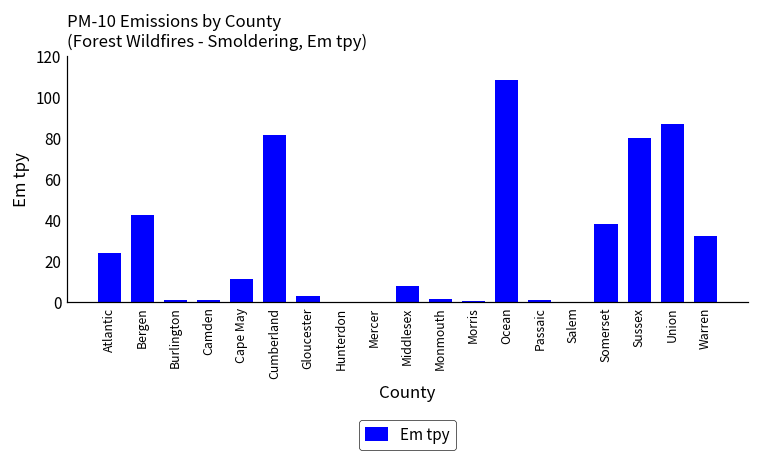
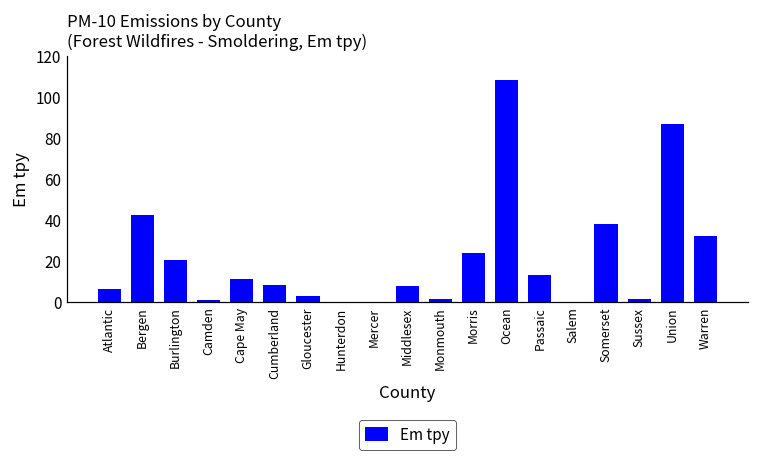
Atlantic: 24 -> 6
Burlington: 1 -> 20
Cumberland: 82 -> 8
Morris: 1 -> 24
Passaic: 1 -> 13
Sussex: 80 -> 1
